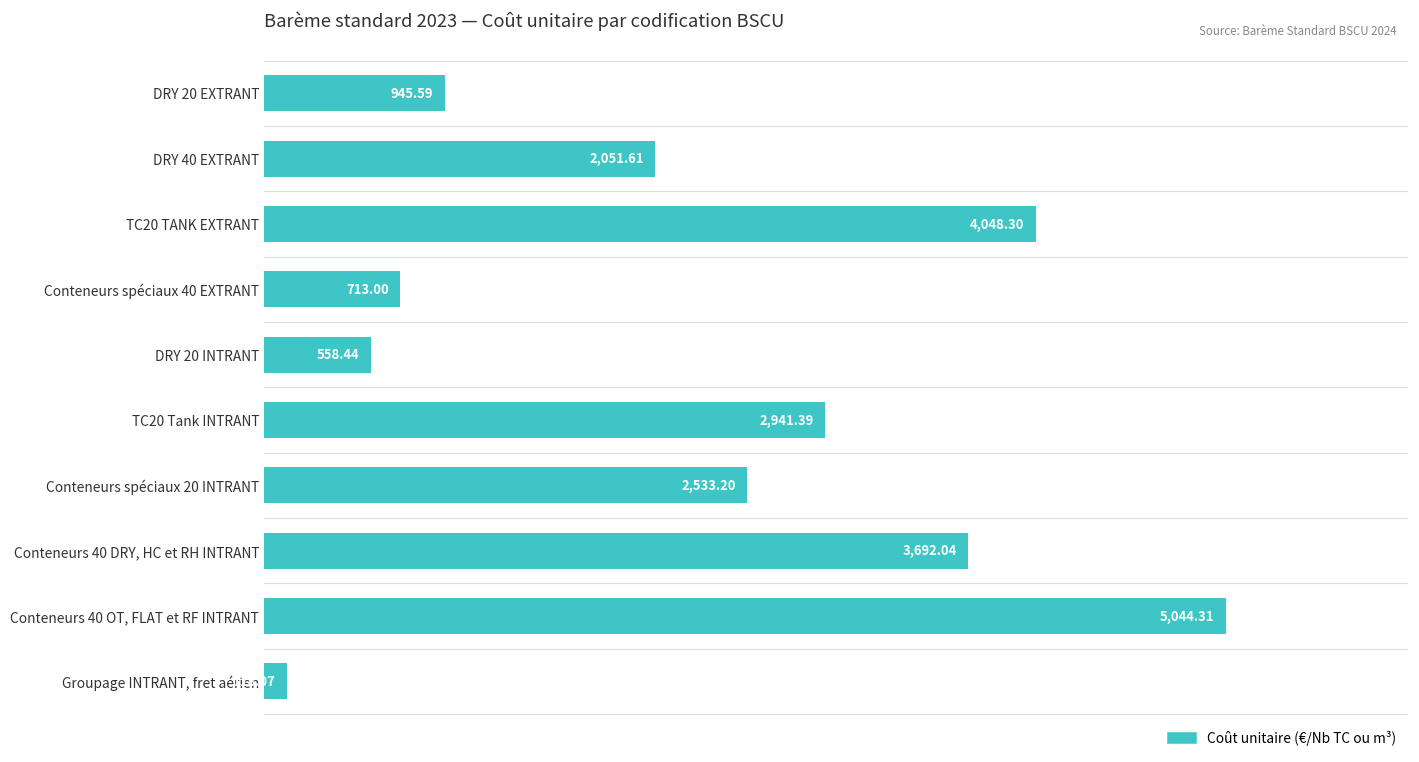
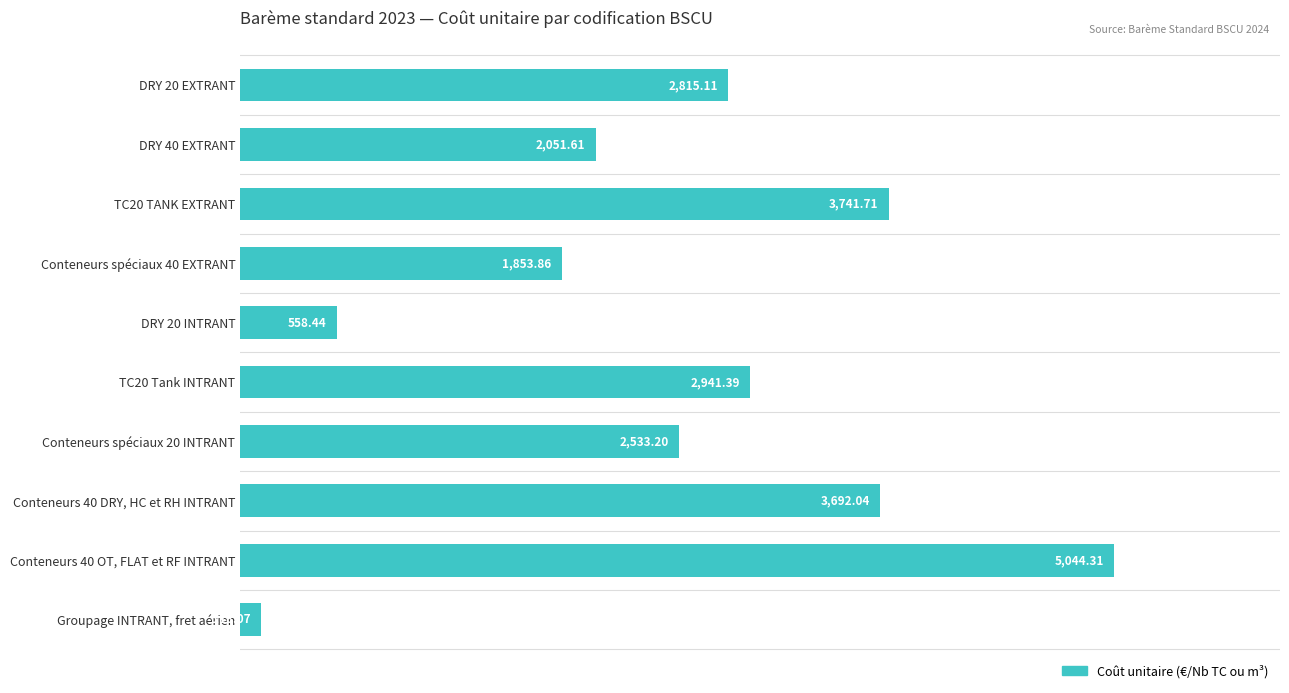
DRY 20 EXTRANT: 945.59 -> 2,815.11
TC20 TANK EXTRANT: 4,048.30 -> 3,741.71
Conteneurs spéciaux 40 EXTRANT: 713.00 -> 1,853.86
